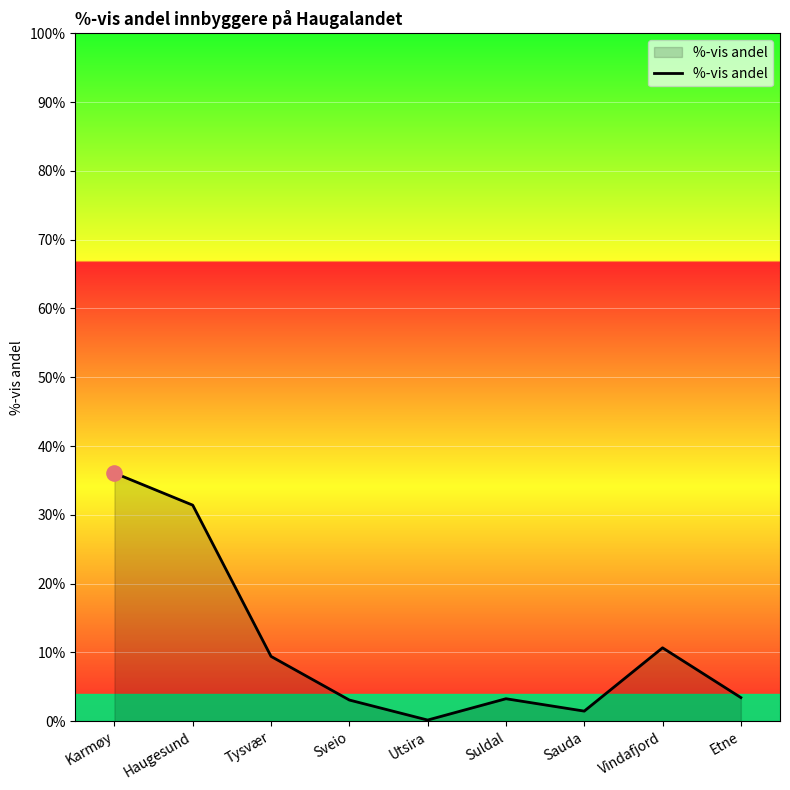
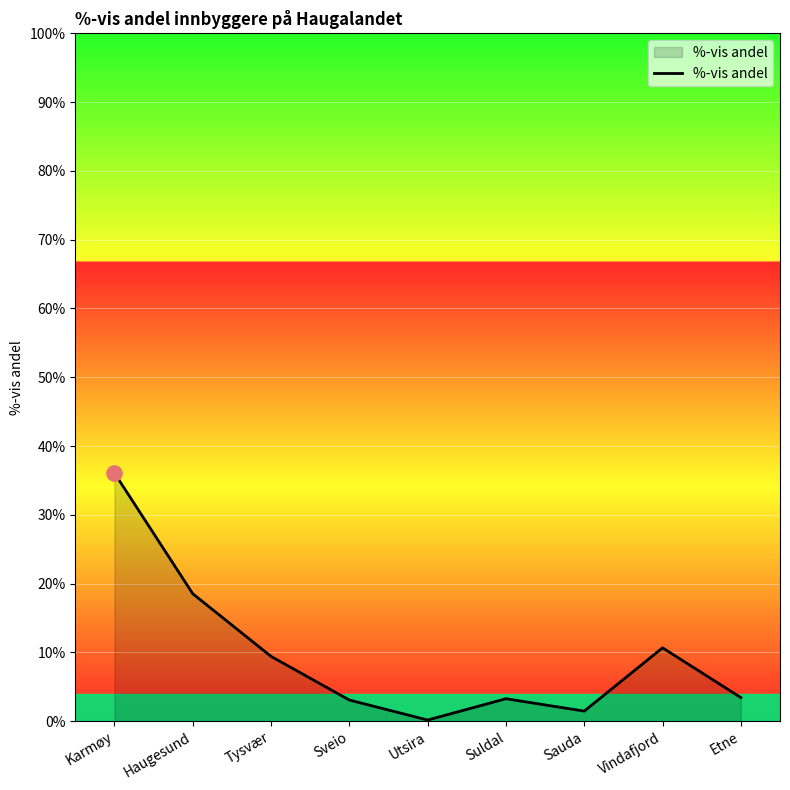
%-vis andel, Haugesund: 31% -> 19%
